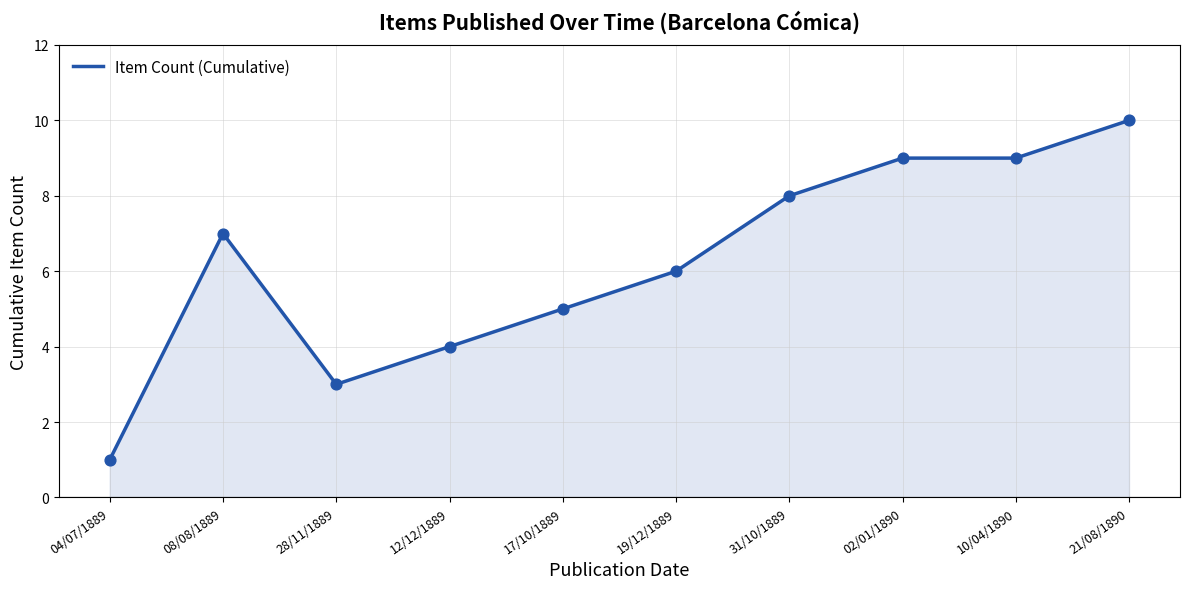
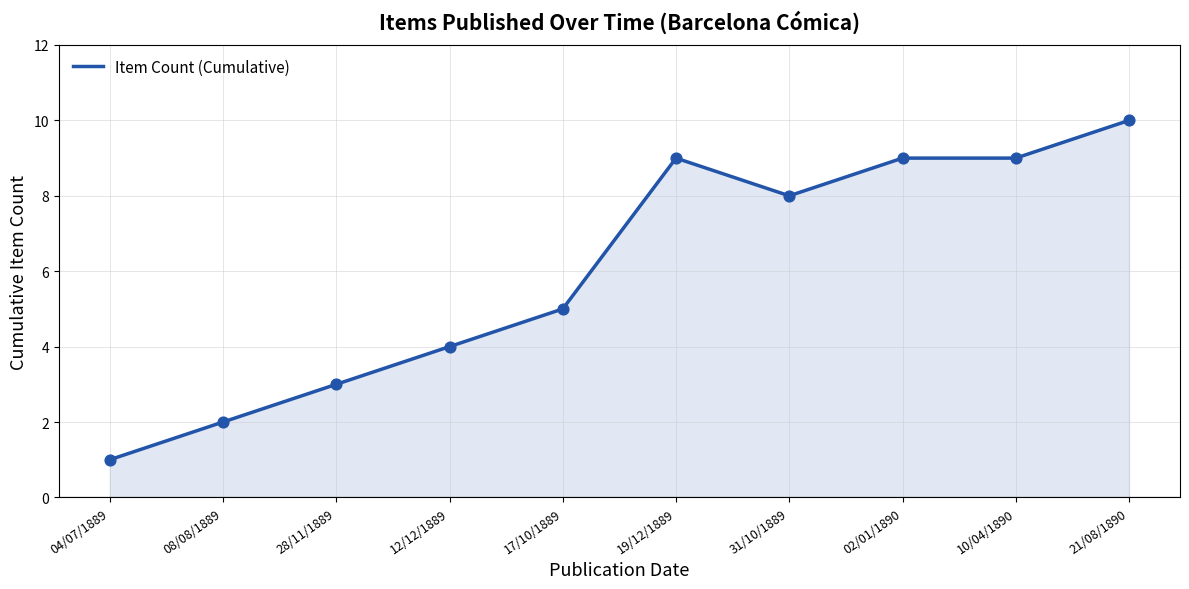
08/08/1889: 7 -> 2
19/12/1889: 6 -> 9
